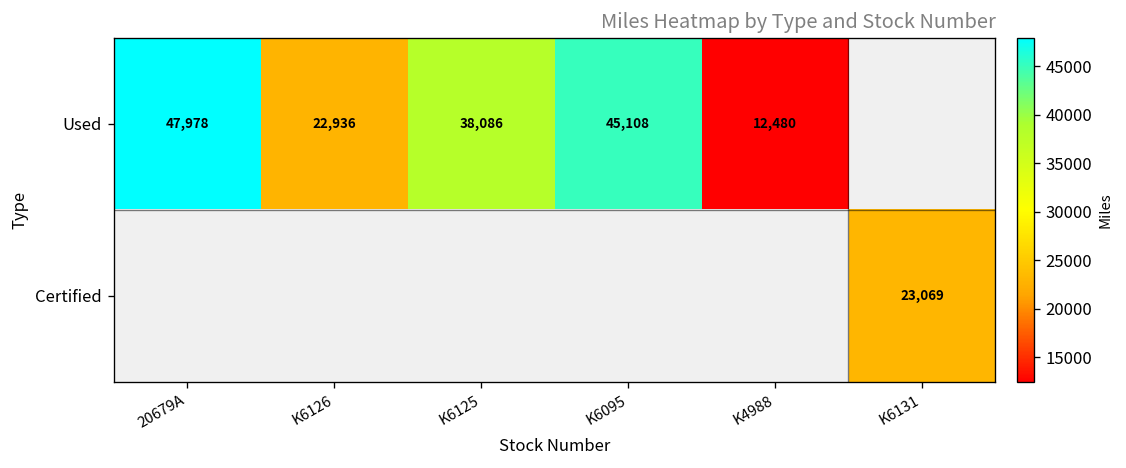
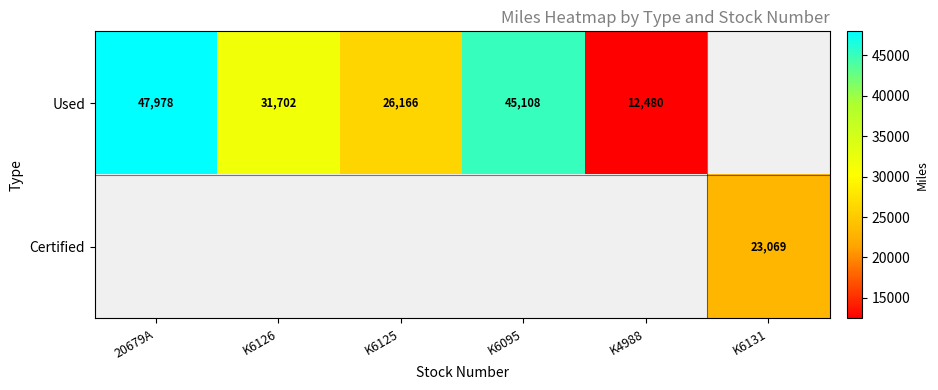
Used, K6126: 22,936 -> 31,702
Used, K6125: 38,086 -> 26,166
